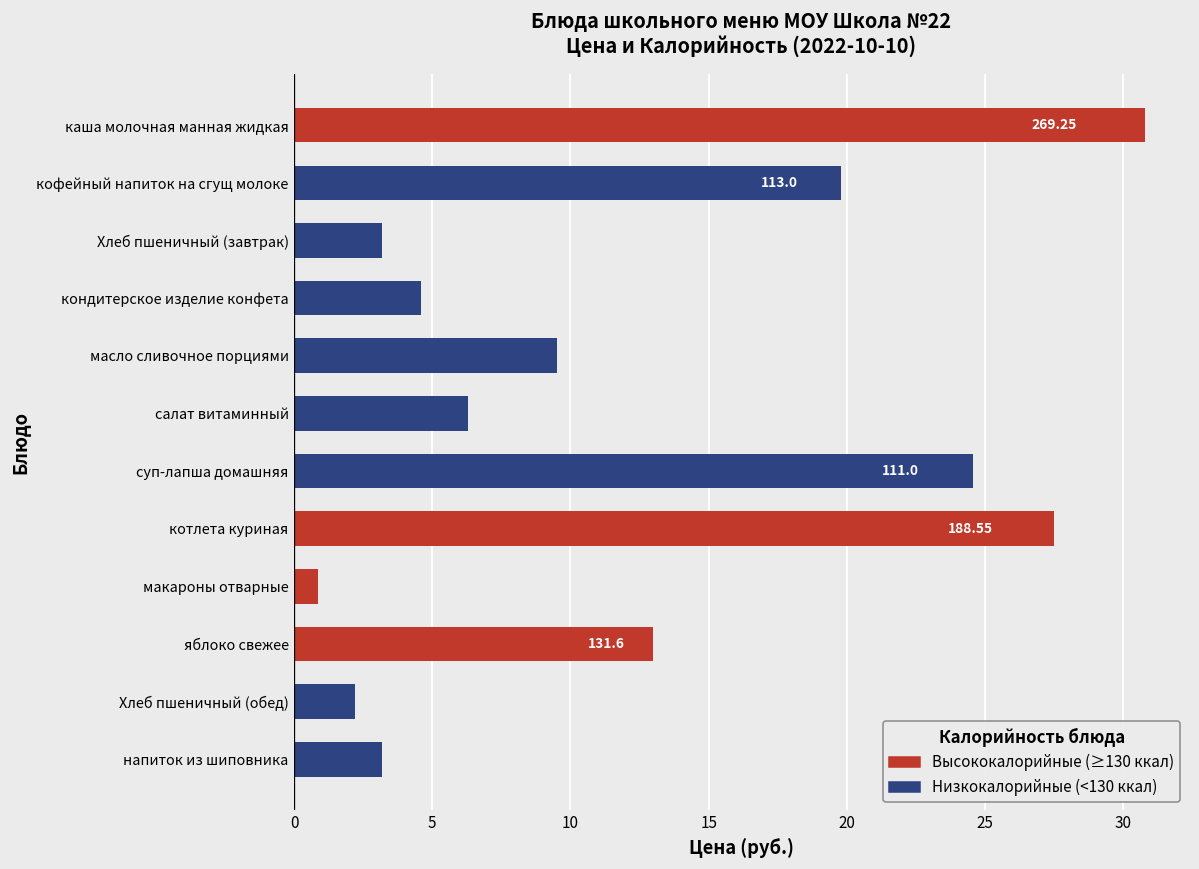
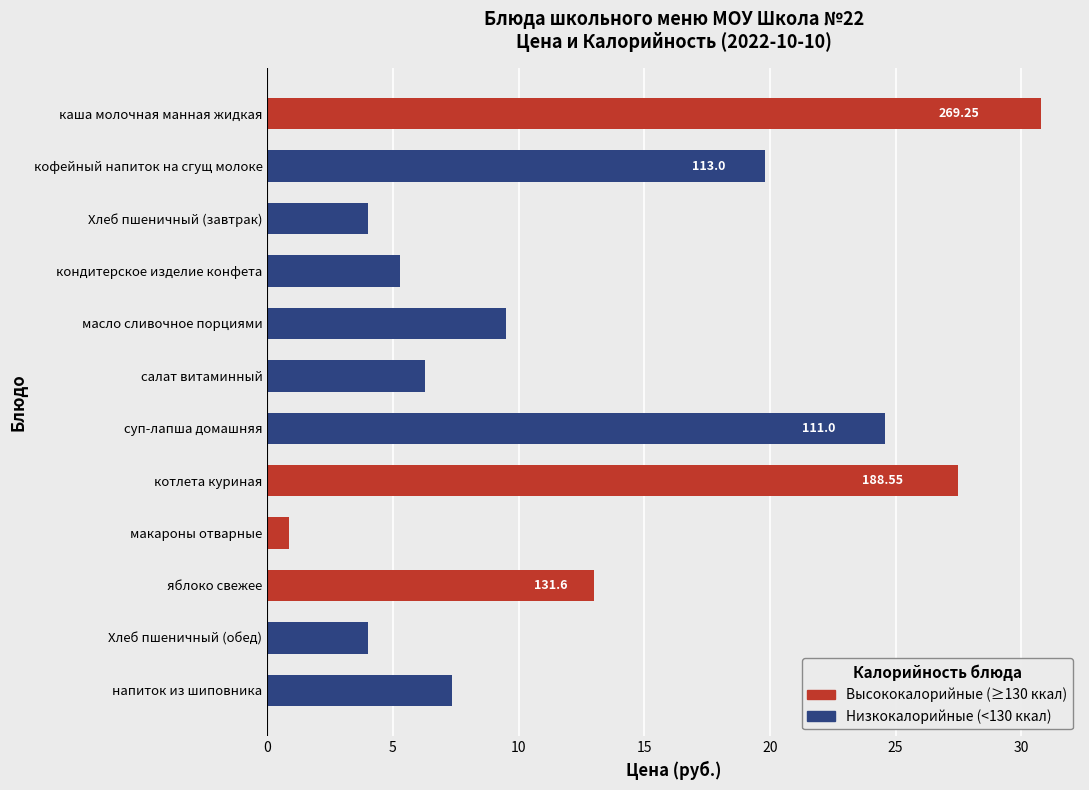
Хлеб пшеничный (завтрак): 3.2 -> 4.0
кондитерское изделие конфета: 4.6 -> 5.3
Хлеб пшеничный (обед): 2.2 -> 4.0
напиток из шиповника: 3.2 -> 7.4
